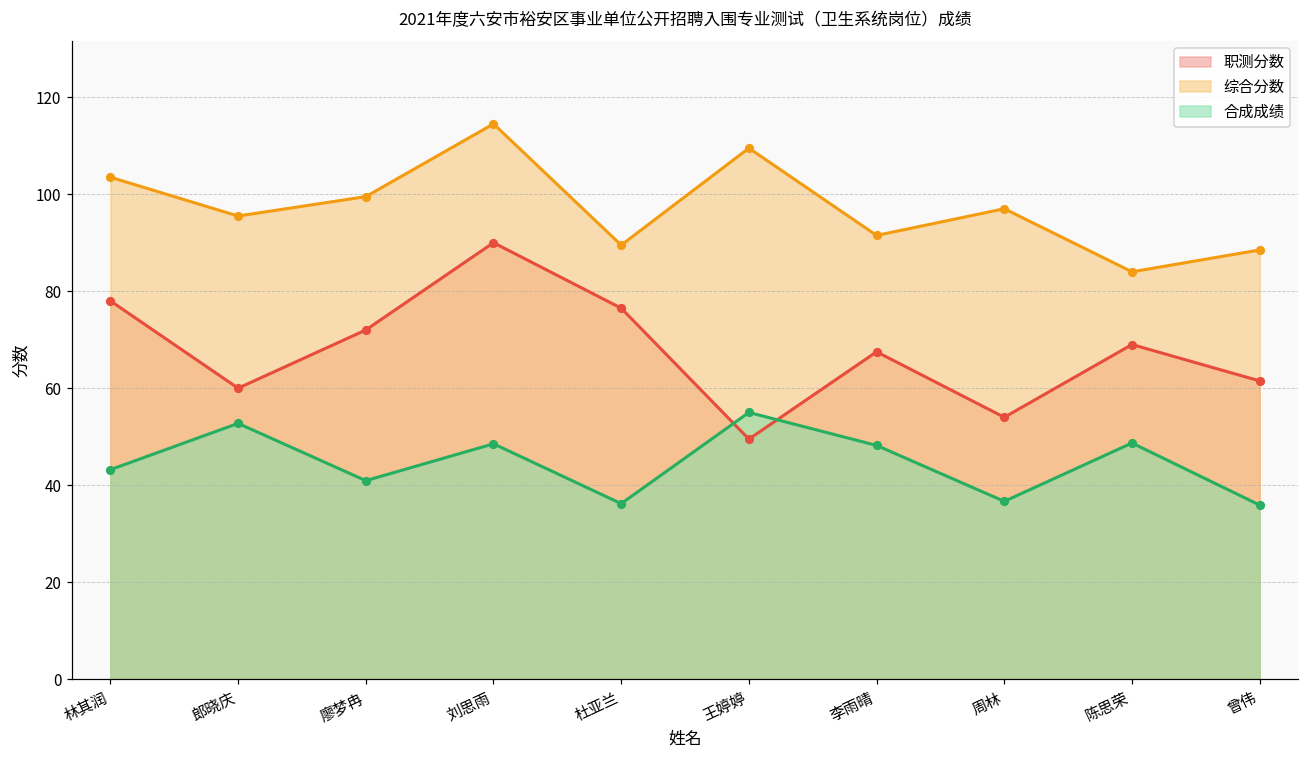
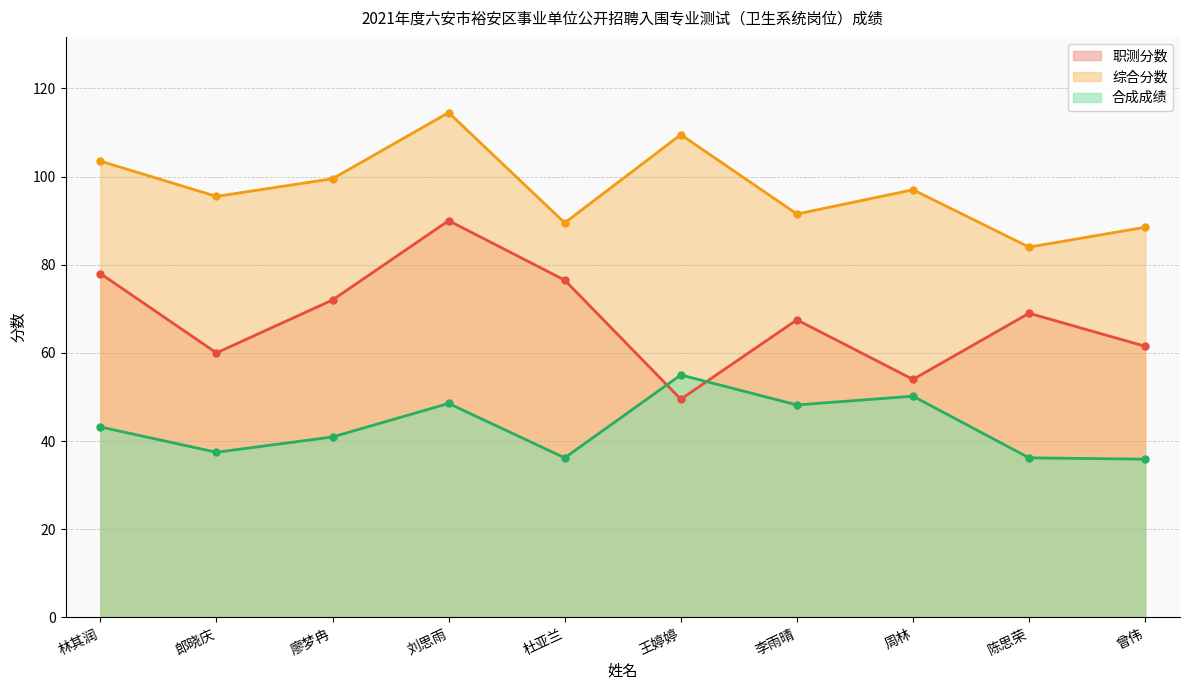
合成成绩, 郎晓庆: 53 -> 37
合成成绩, 周林: 37 -> 50
合成成绩, 陈思荣: 49 -> 36
